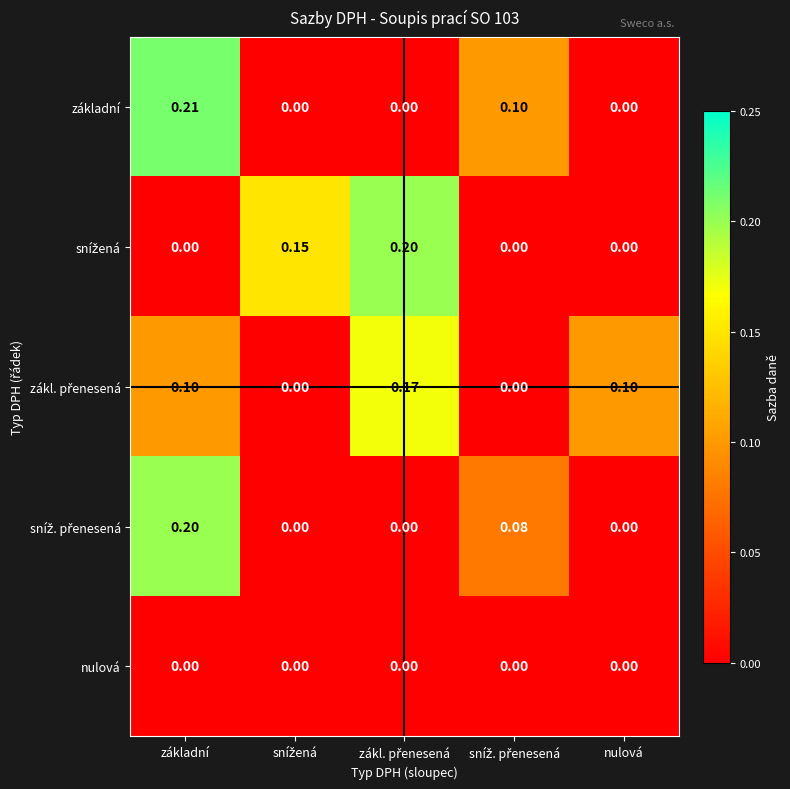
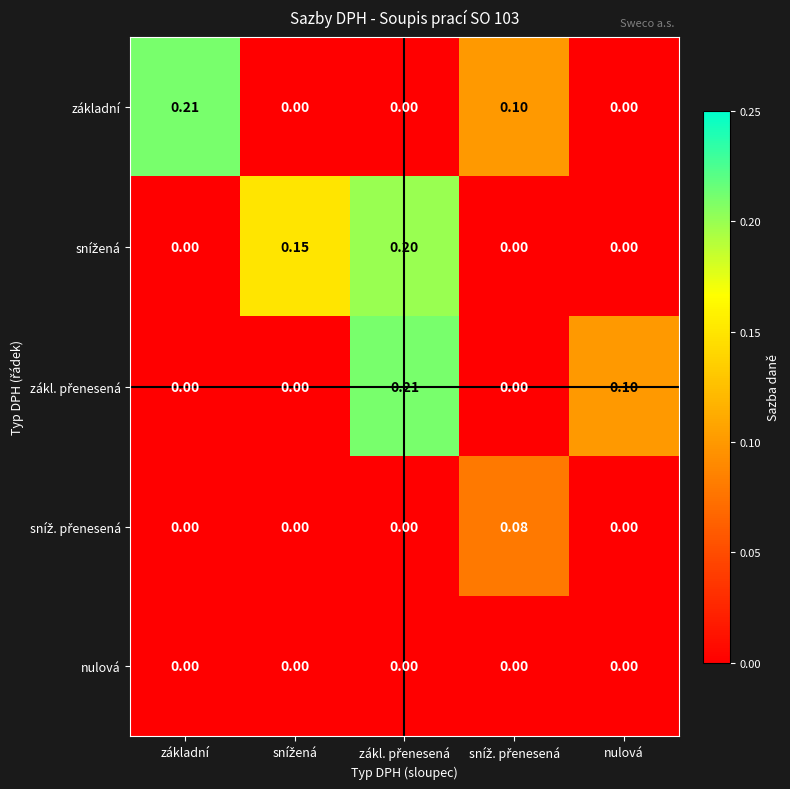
zákl. přenesená, základní: 0.10 -> 0.00
zákl. přenesená, zákl. přenesená: 0.17 -> 0.21
sníž. přenesená, základní: 0.20 -> 0.00
